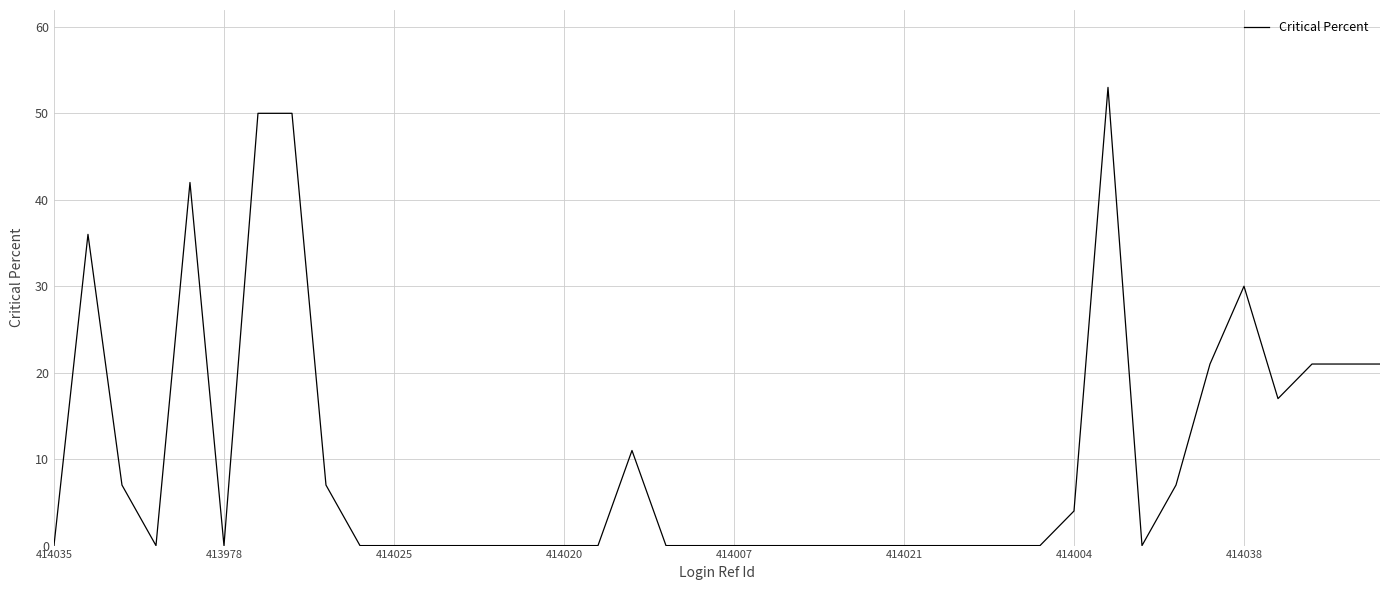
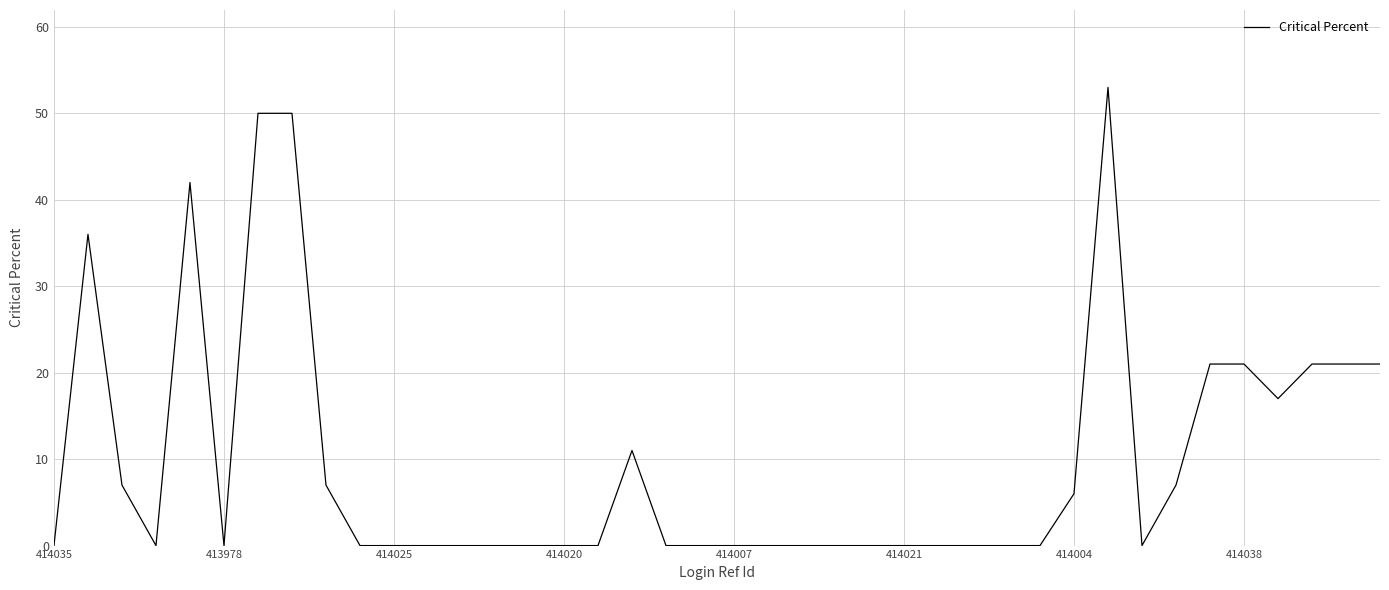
414004: 4 -> 6
414038: 30 -> 21
